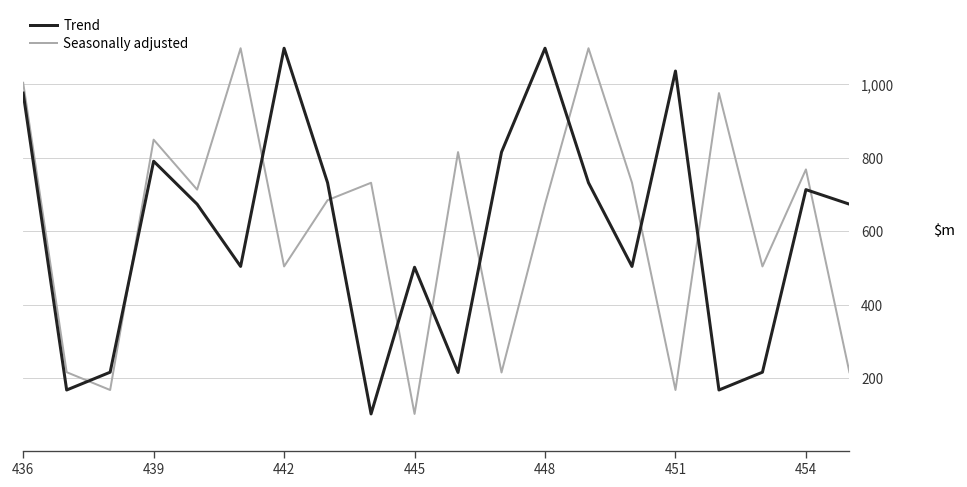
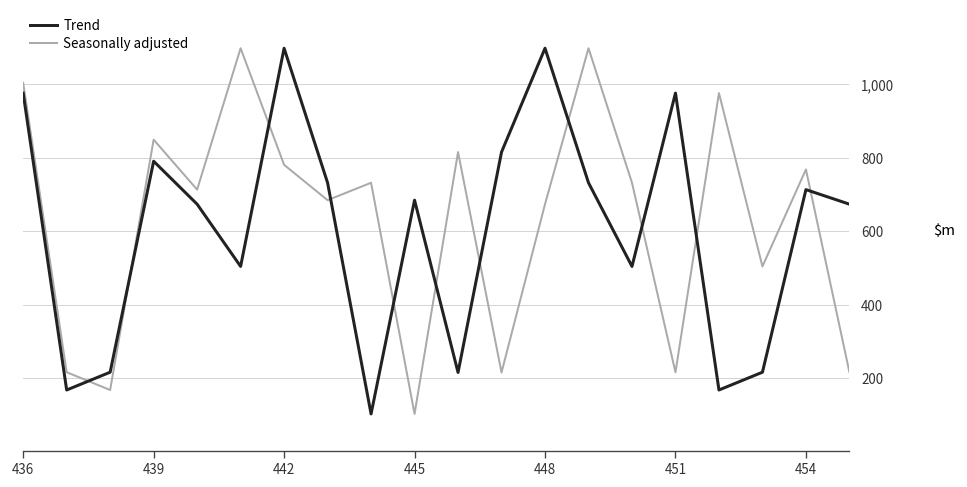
Seasonally adjusted, 442: 500 -> 780
Trend, 445: 500 -> 680
Trend, 451: 1,040 -> 980
Seasonally adjusted, 451: 170 -> 220
